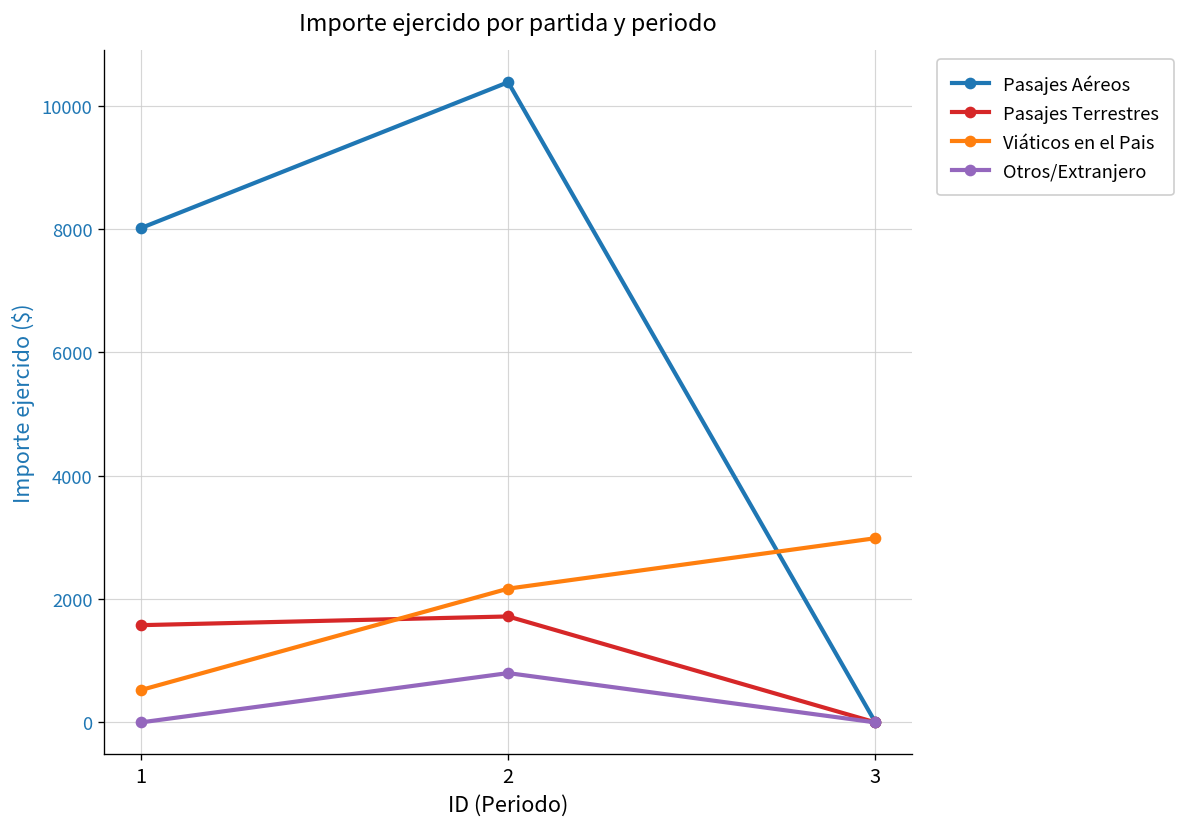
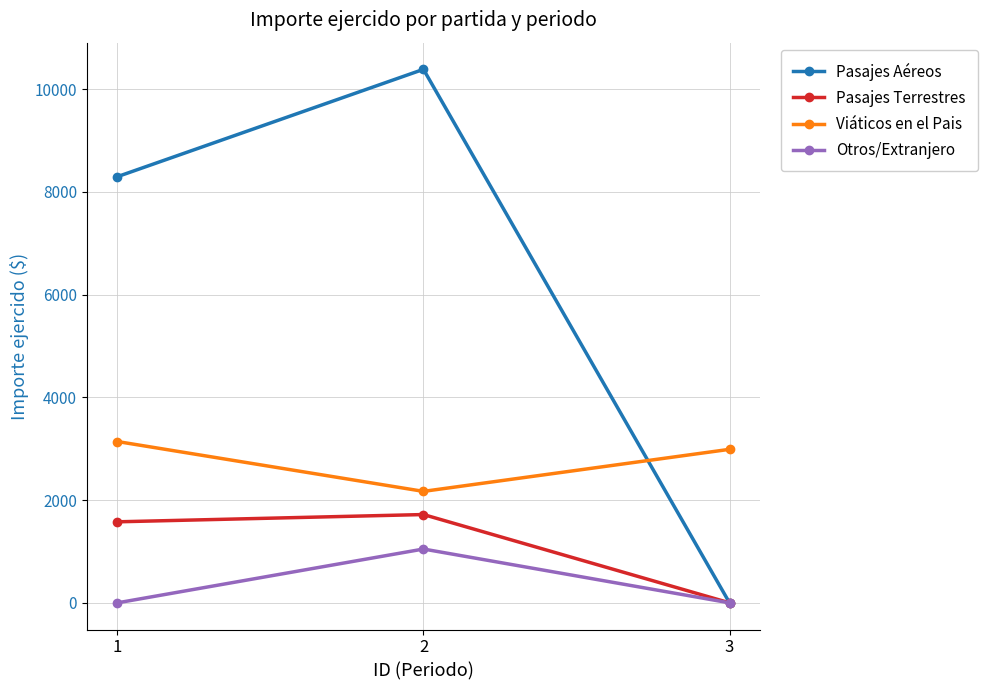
Pasajes Aéreos, 1: 8000 -> 8300
Viáticos en el Pais, 1: 500 -> 3100
Otros/Extranjero, 2: 800 -> 1000
